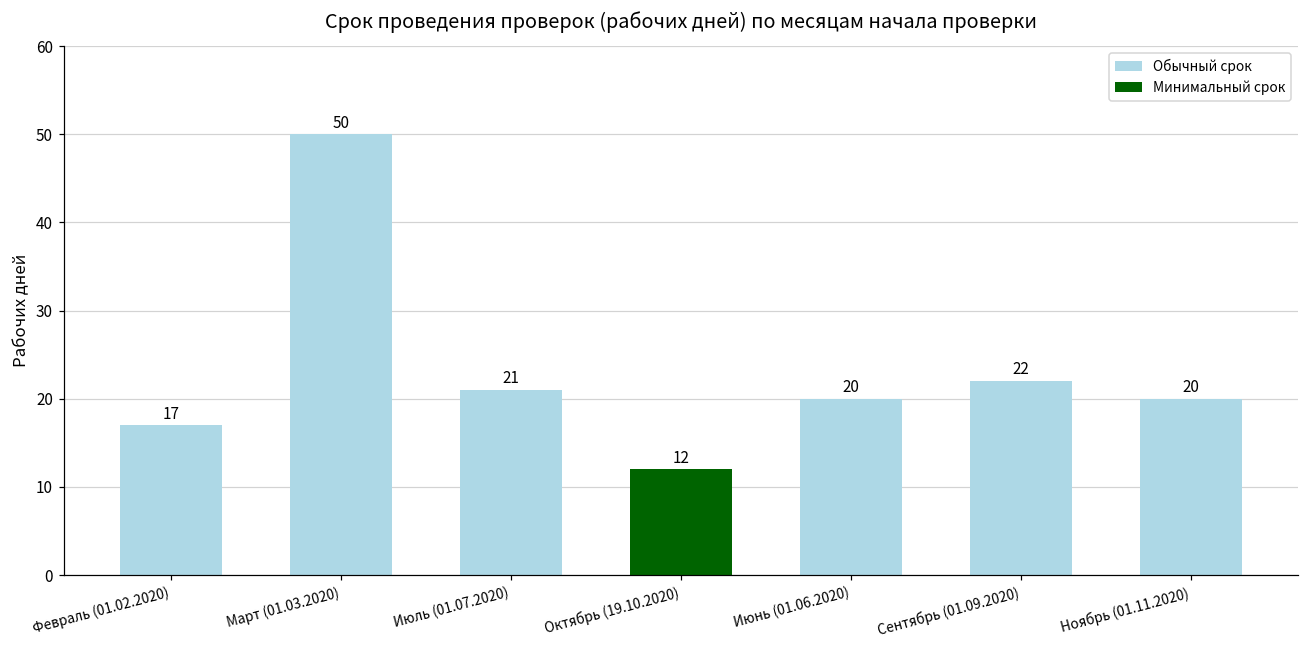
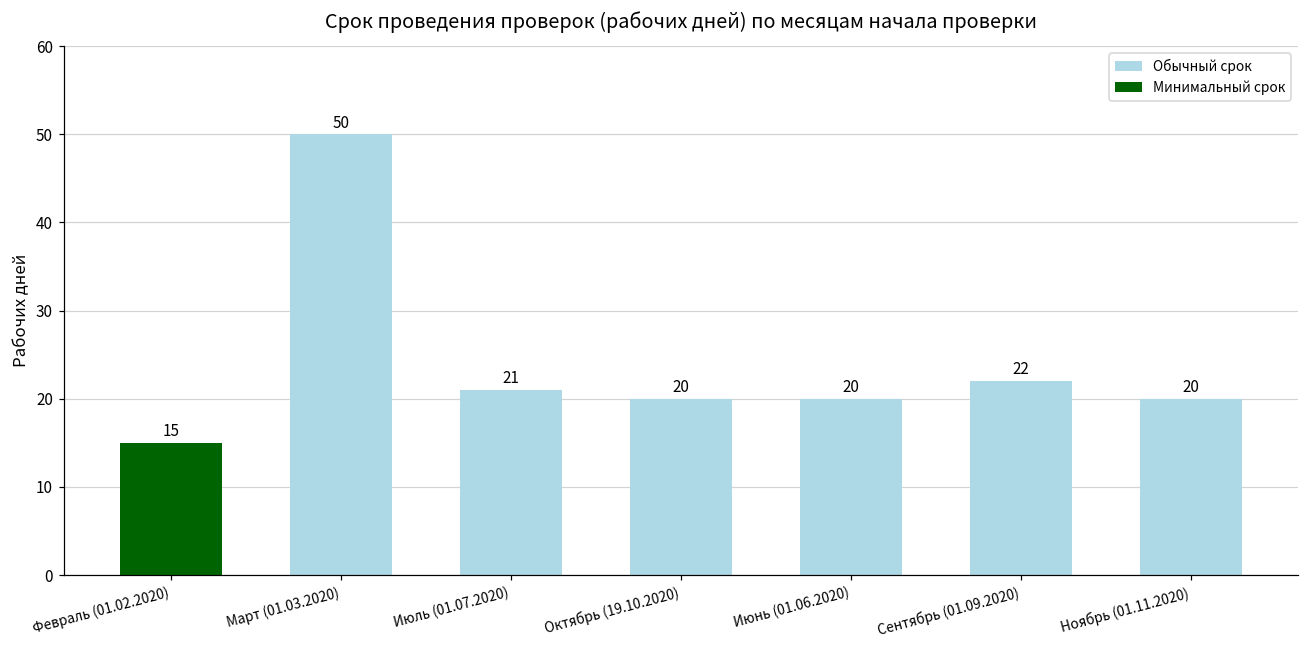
Февраль (01.02.2020): 17 -> 15
Октябрь (19.10.2020): 12 -> 20
